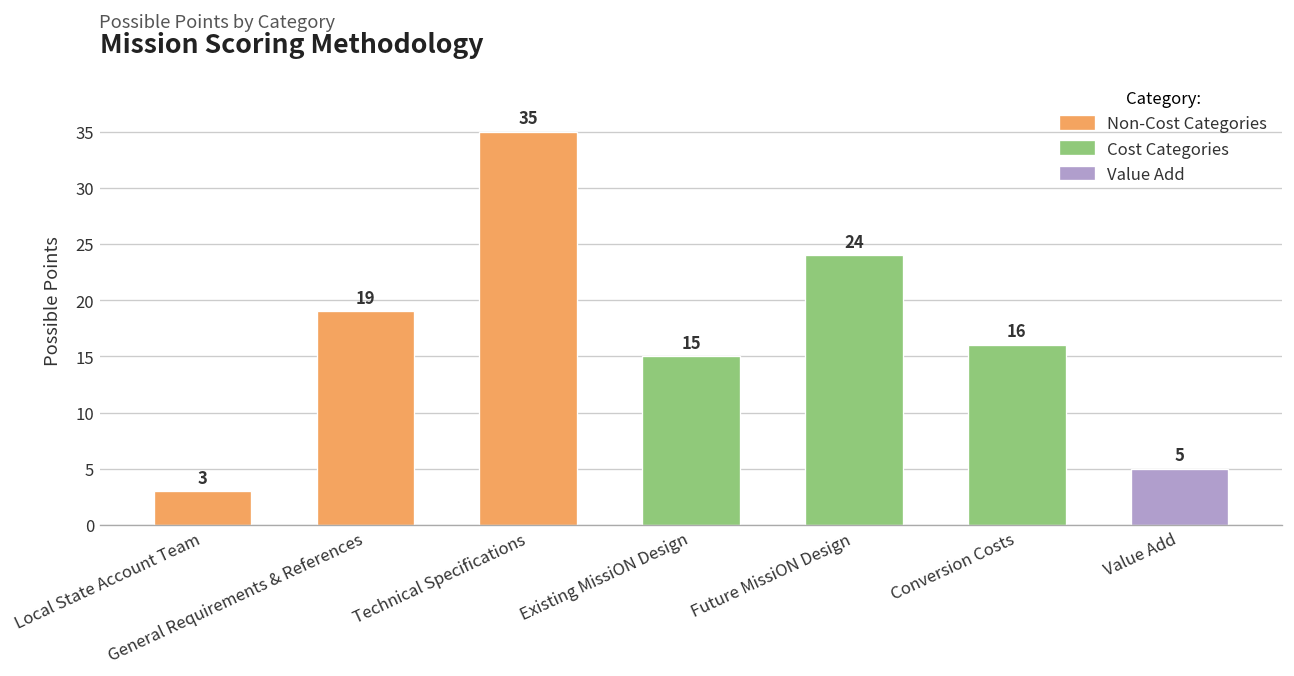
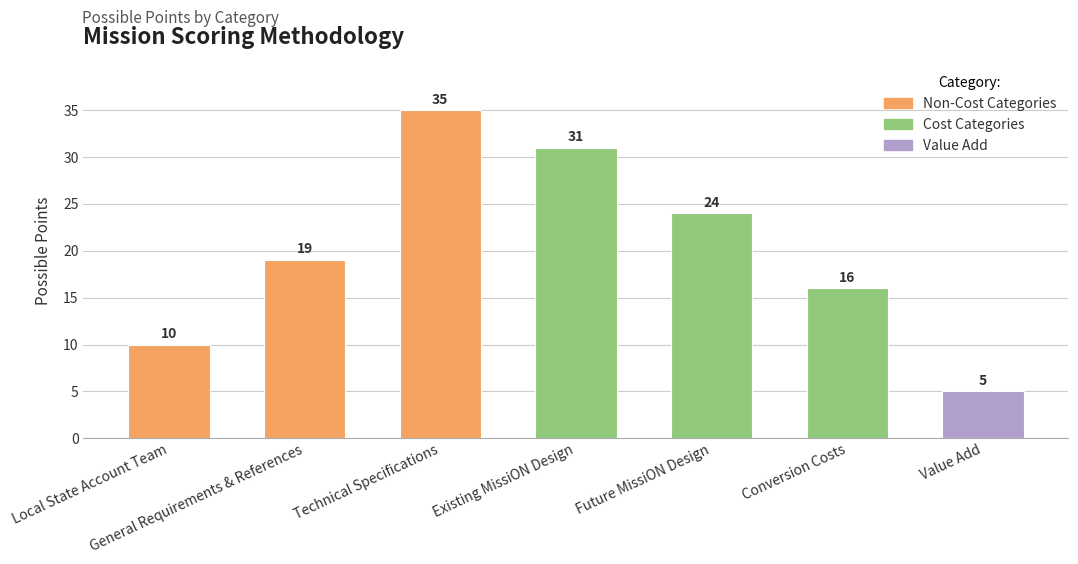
Local State Account Team: 3 -> 10
Existing MissiON Design: 15 -> 31
